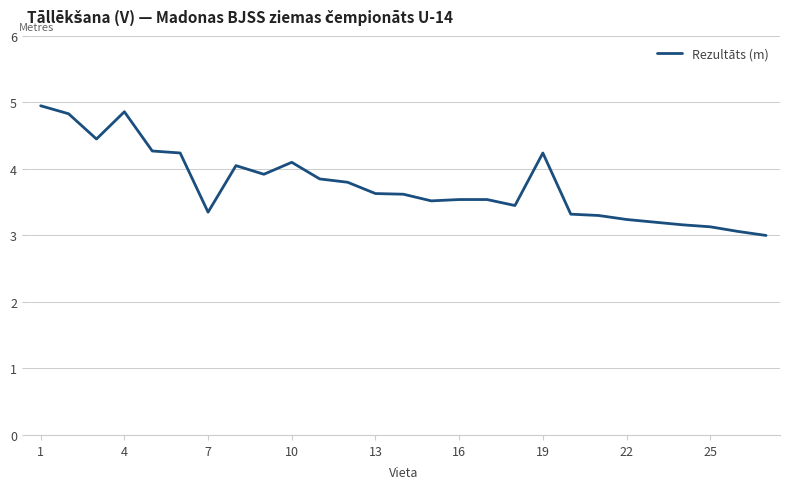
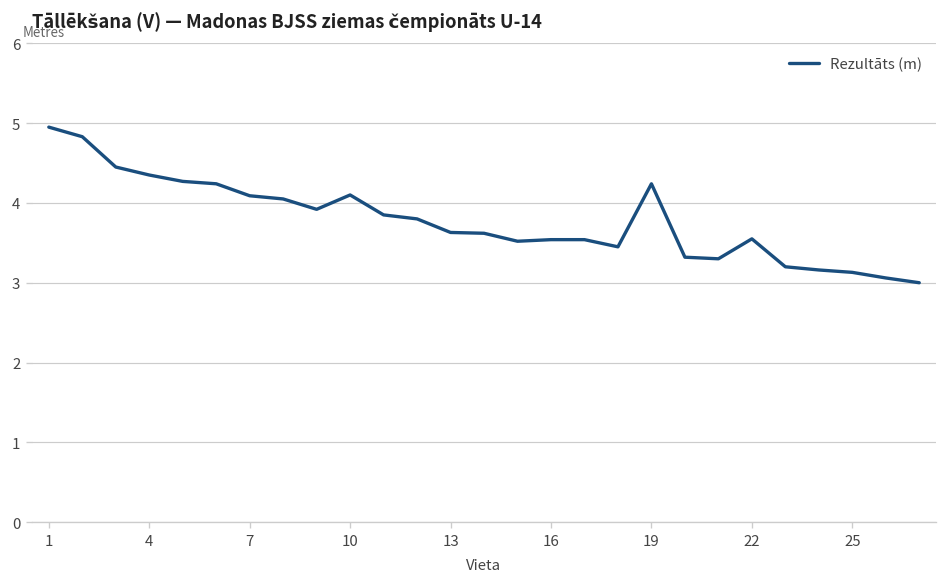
4: 4.9 -> 4.4
7: 3.4 -> 4.1
22: 3.2 -> 3.6
